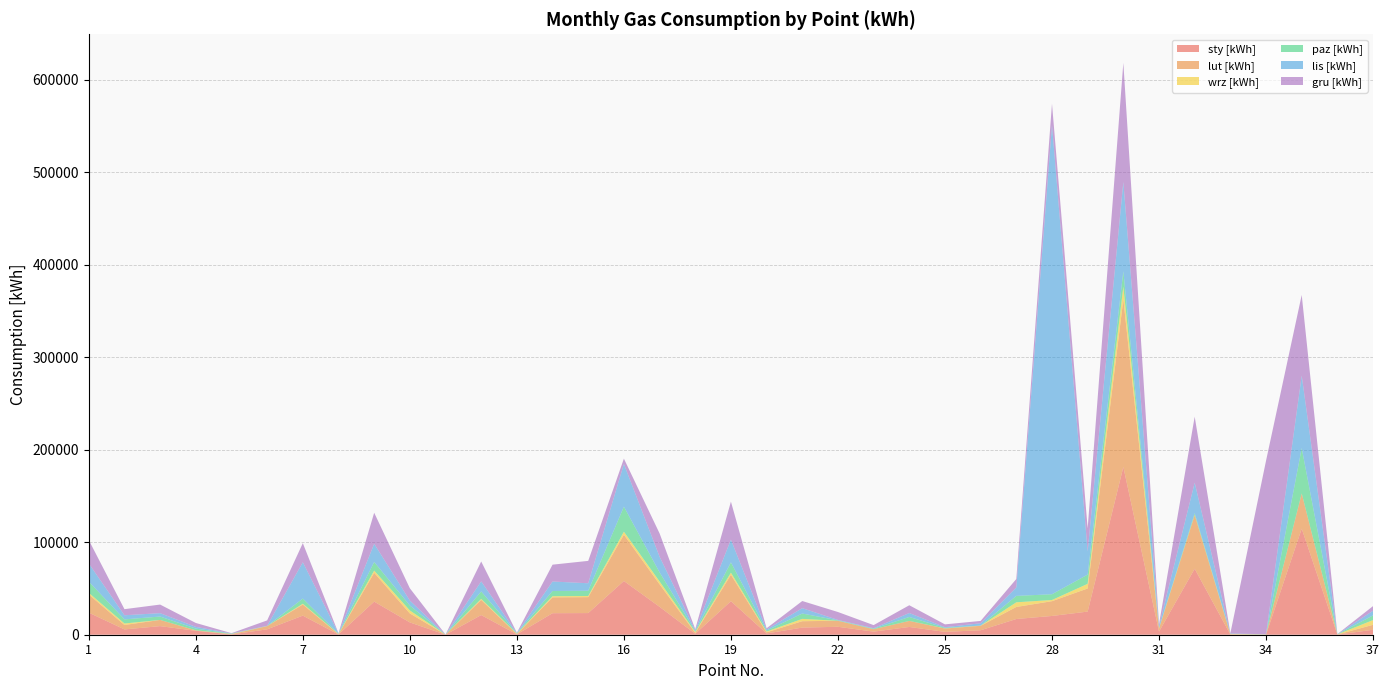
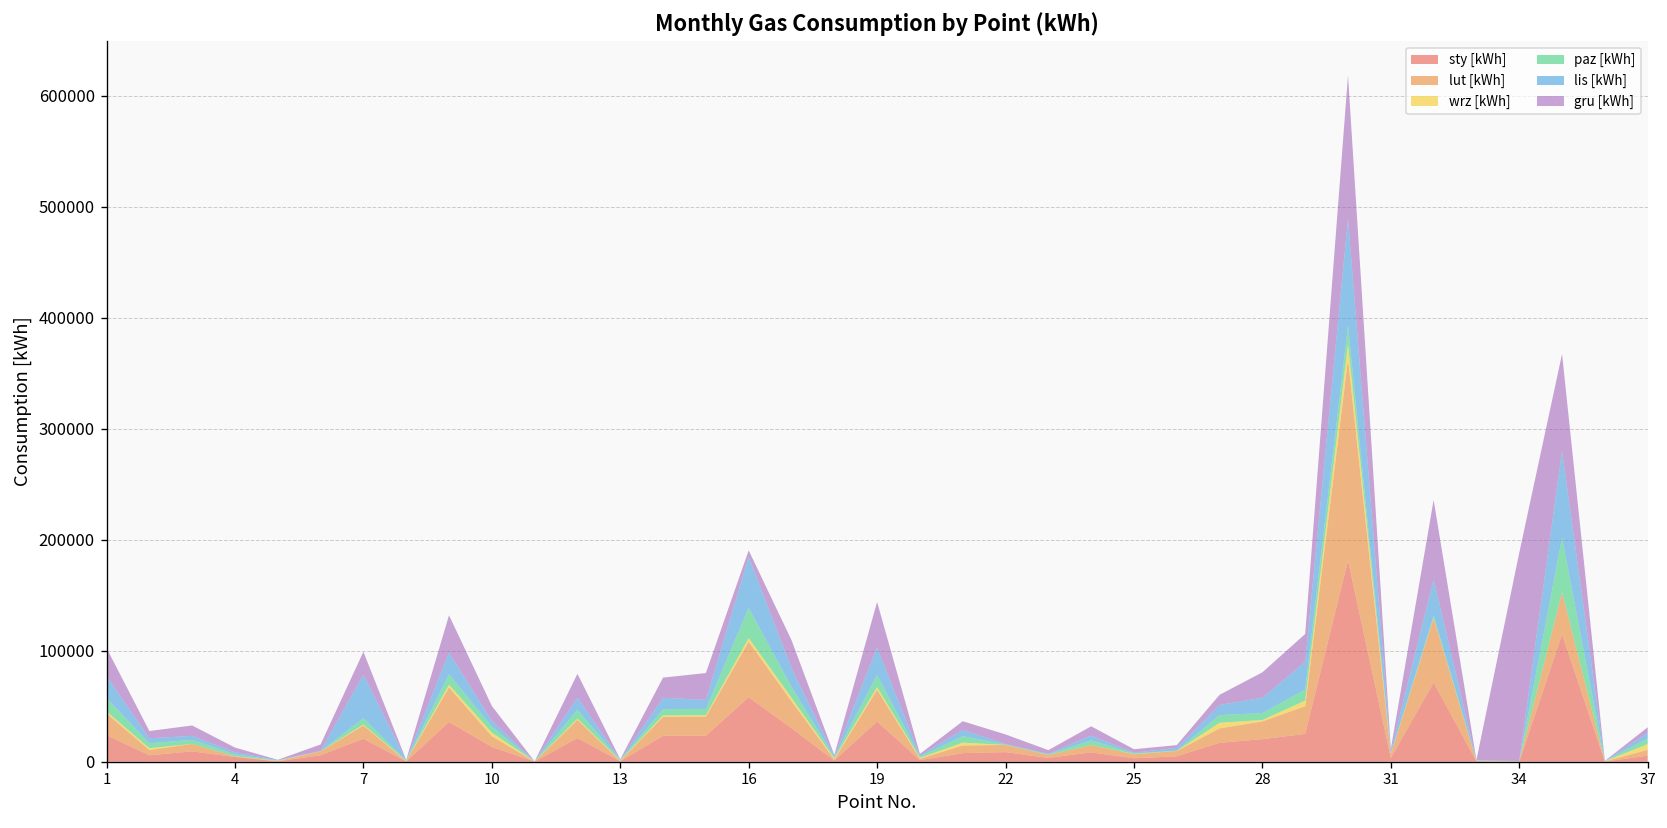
lis [kWh], 28: 510000 -> 10000
